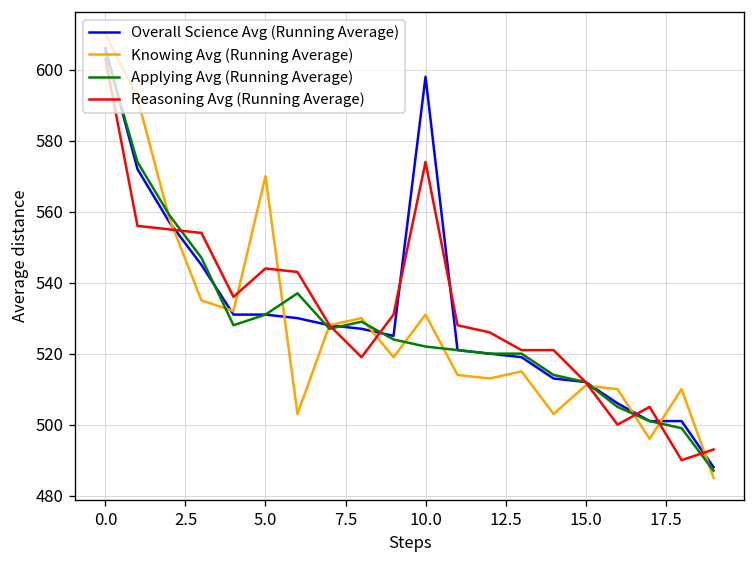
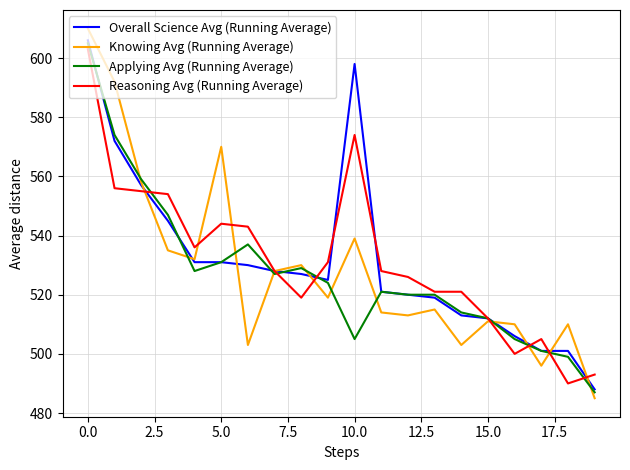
Knowing Avg (Running Average), 10.0: 531 -> 539
Applying Avg (Running Average), 10.0: 522 -> 505
